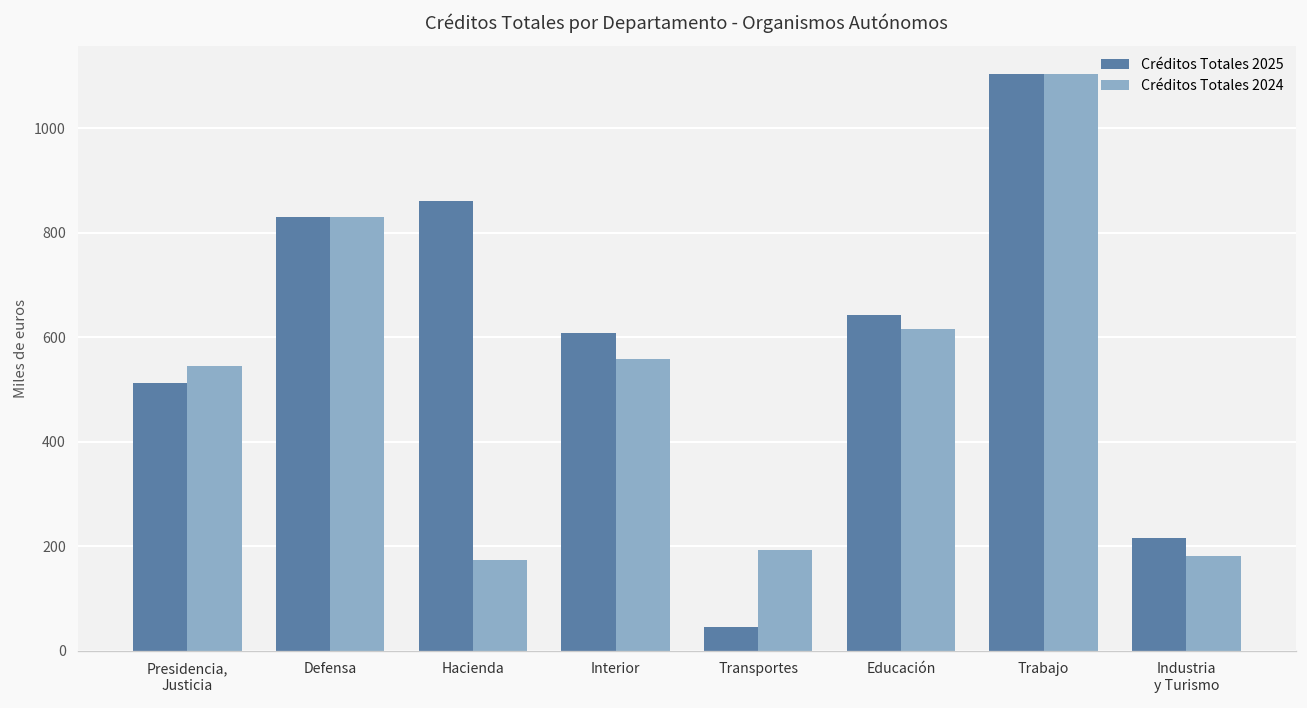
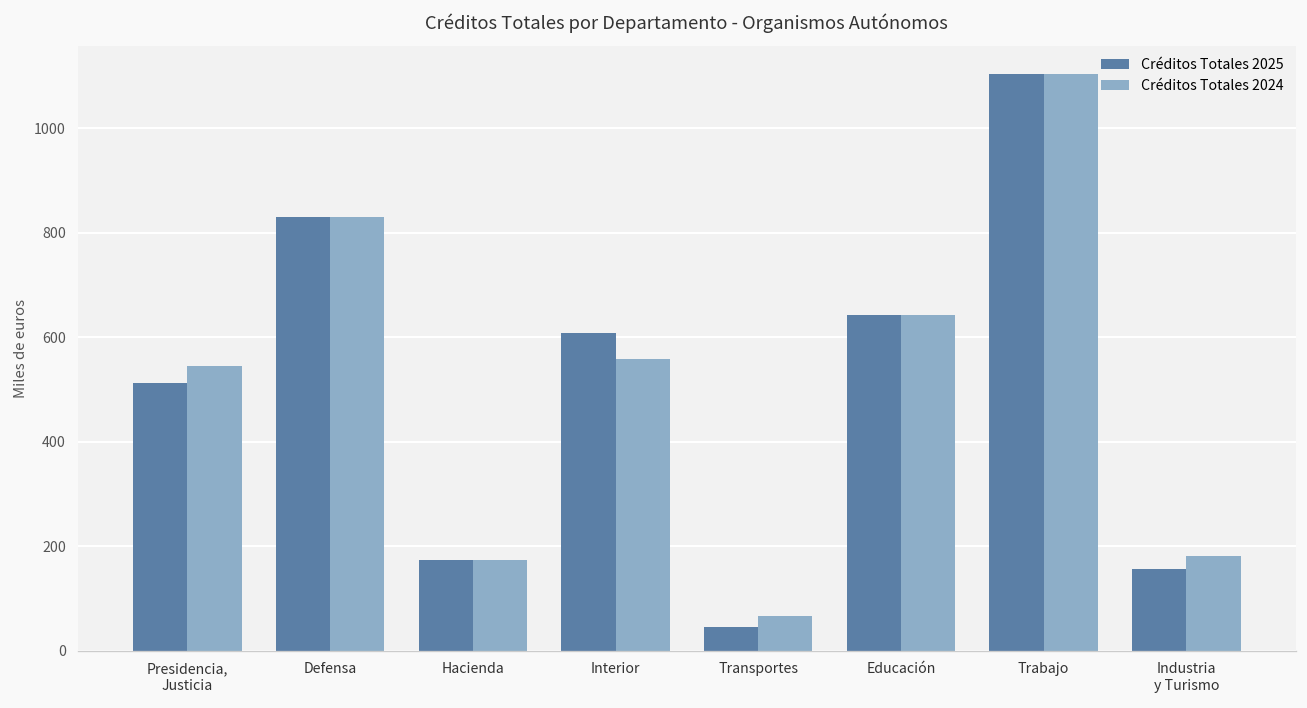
Créditos Totales 2025, Hacienda: 860 -> 170
Créditos Totales 2024, Transportes: 190 -> 70
Créditos Totales 2024, Educación: 620 -> 640
Créditos Totales 2025, Industria y Turismo: 220 -> 160
